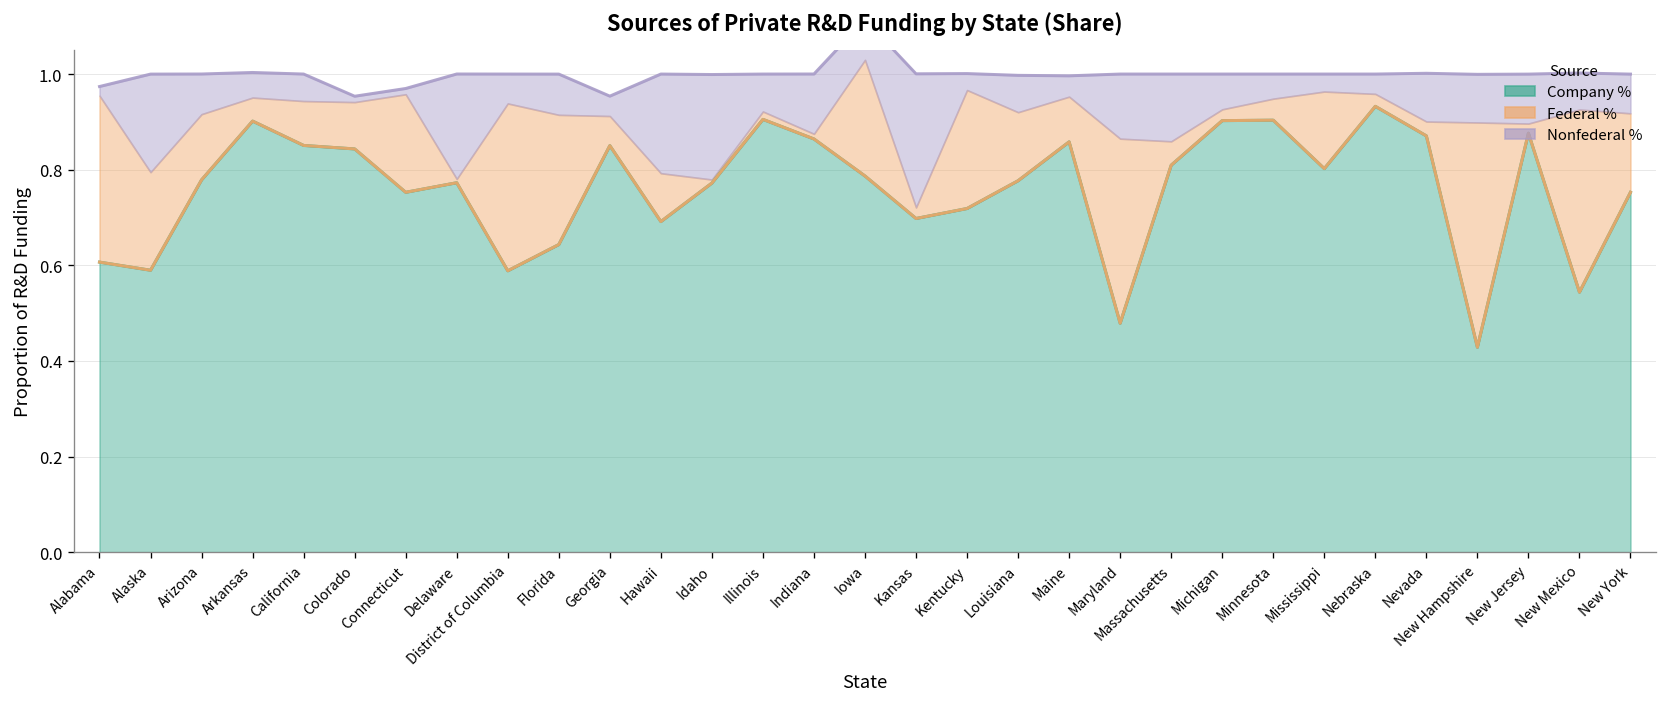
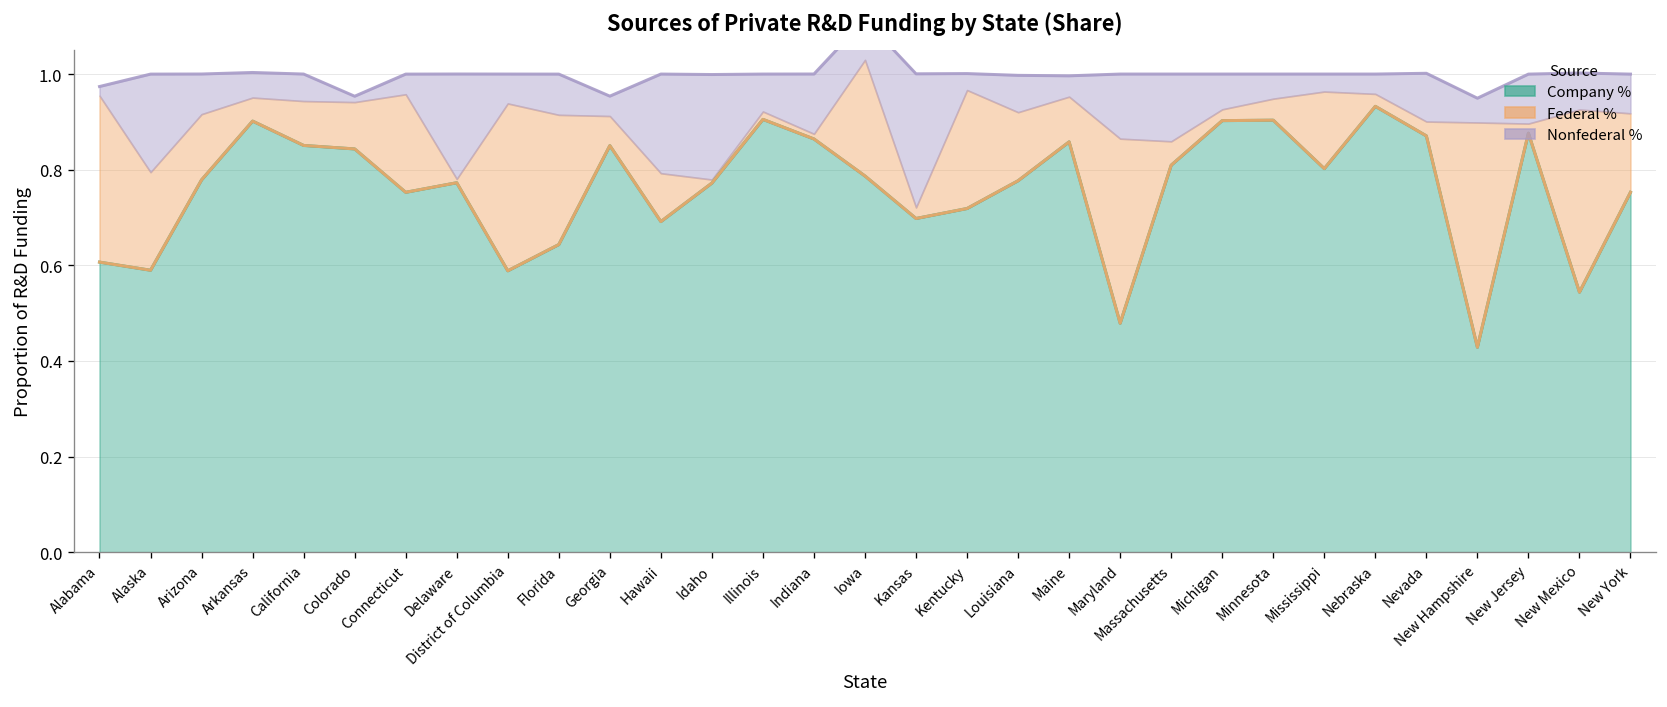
Nonfederal %, Connecticut: 0.01 -> 0.04
Nonfederal %, New Hampshire: 0.10 -> 0.05
